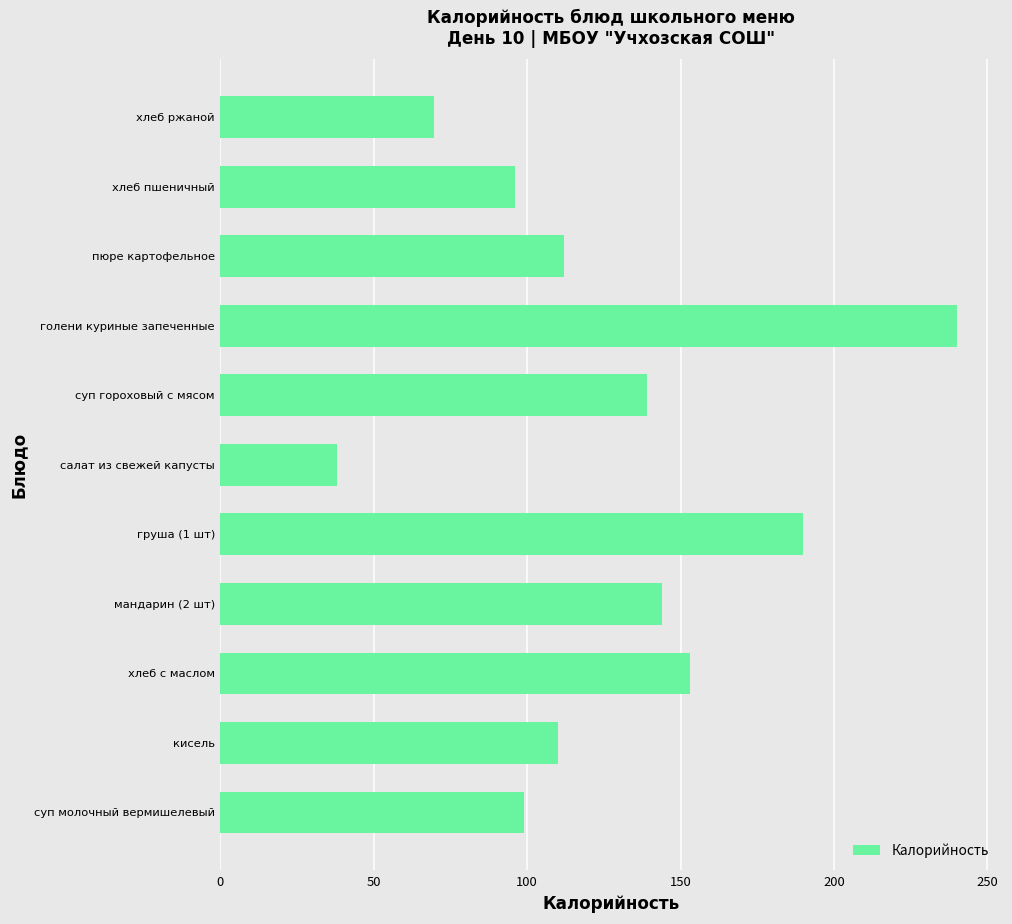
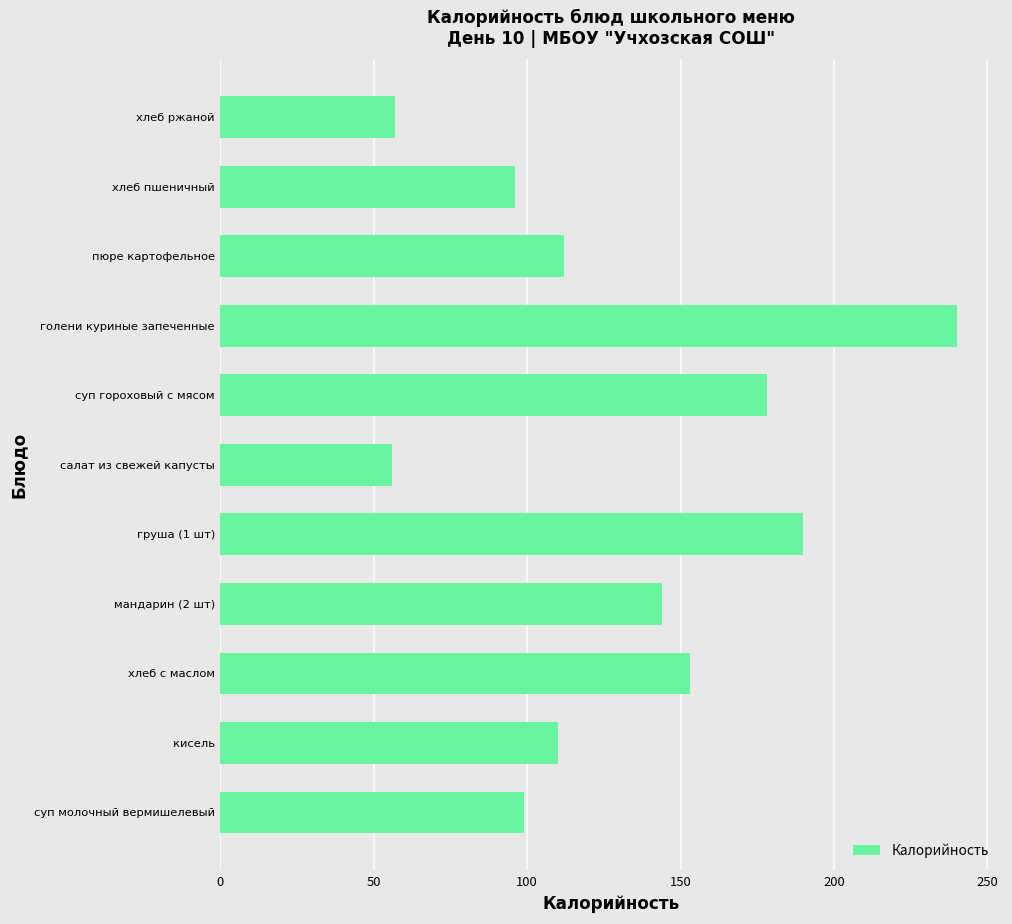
хлеб ржаной: 70 -> 57
суп гороховый с мясом: 139 -> 178
салат из свежей капусты: 38 -> 56
